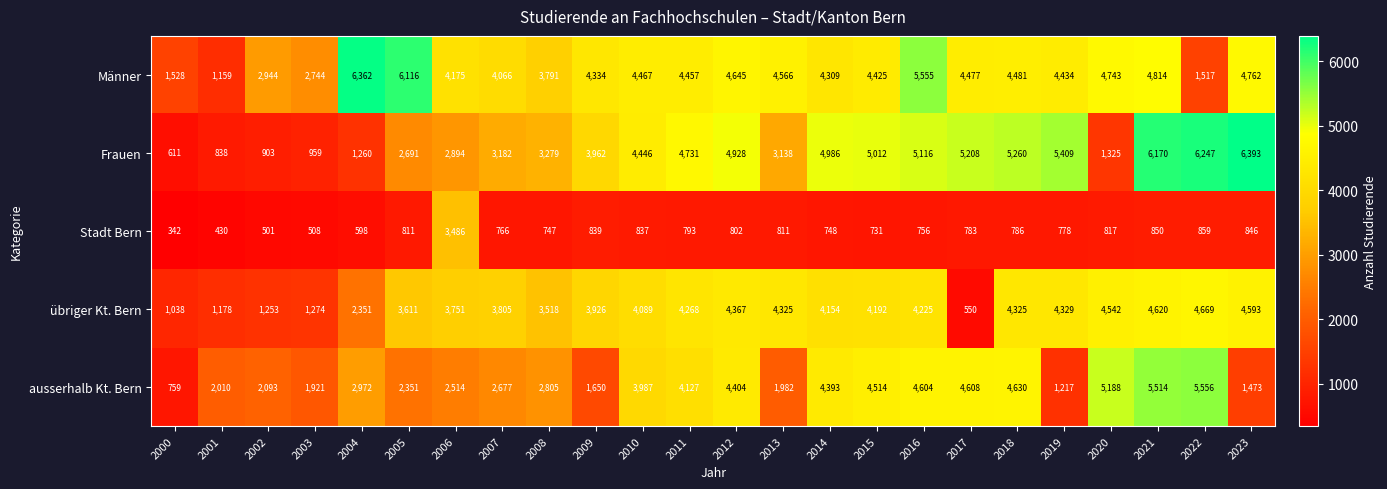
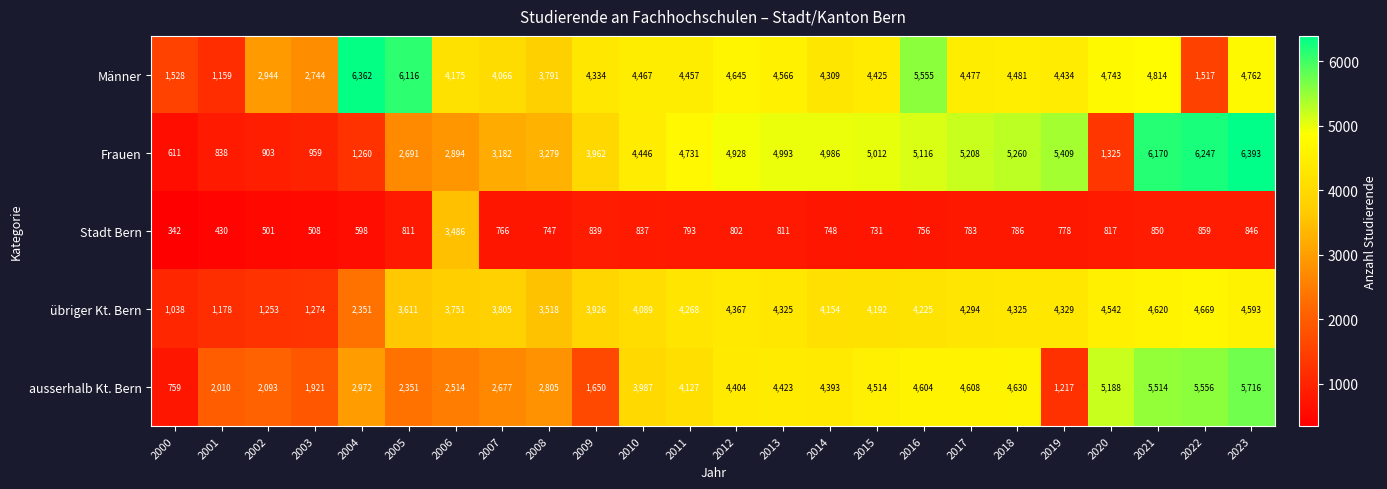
Frauen, 2013: 3,138 -> 4,993
übriger Kt. Bern, 2017: 550 -> 4,294
ausserhalb Kt. Bern, 2013: 1,982 -> 4,423
ausserhalb Kt. Bern, 2023: 1,473 -> 5,716
